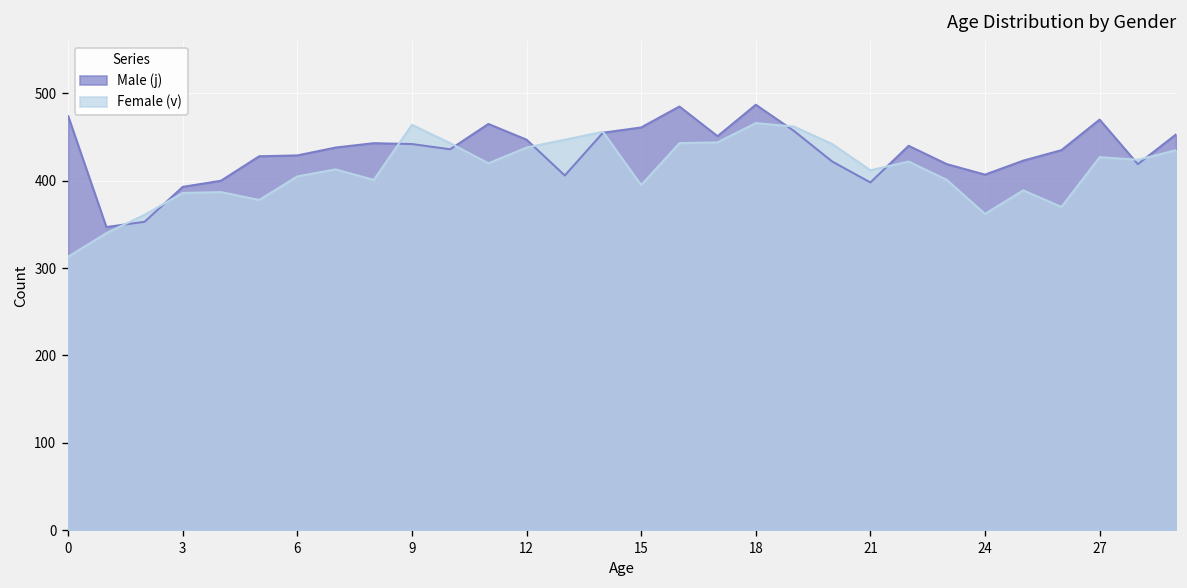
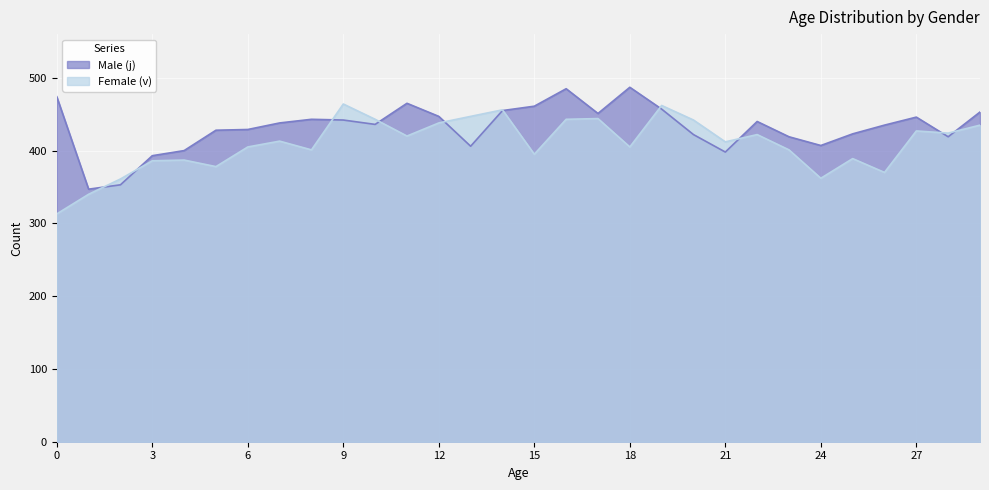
Female (v), 18: 470 -> 410
Male (j), 27: 470 -> 450
